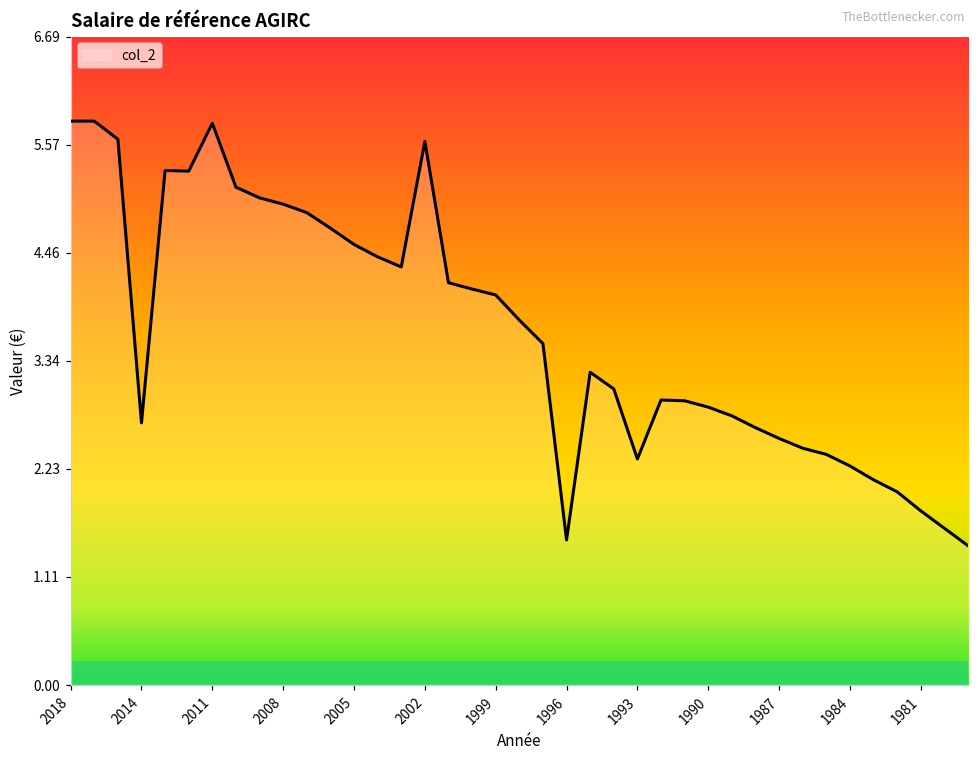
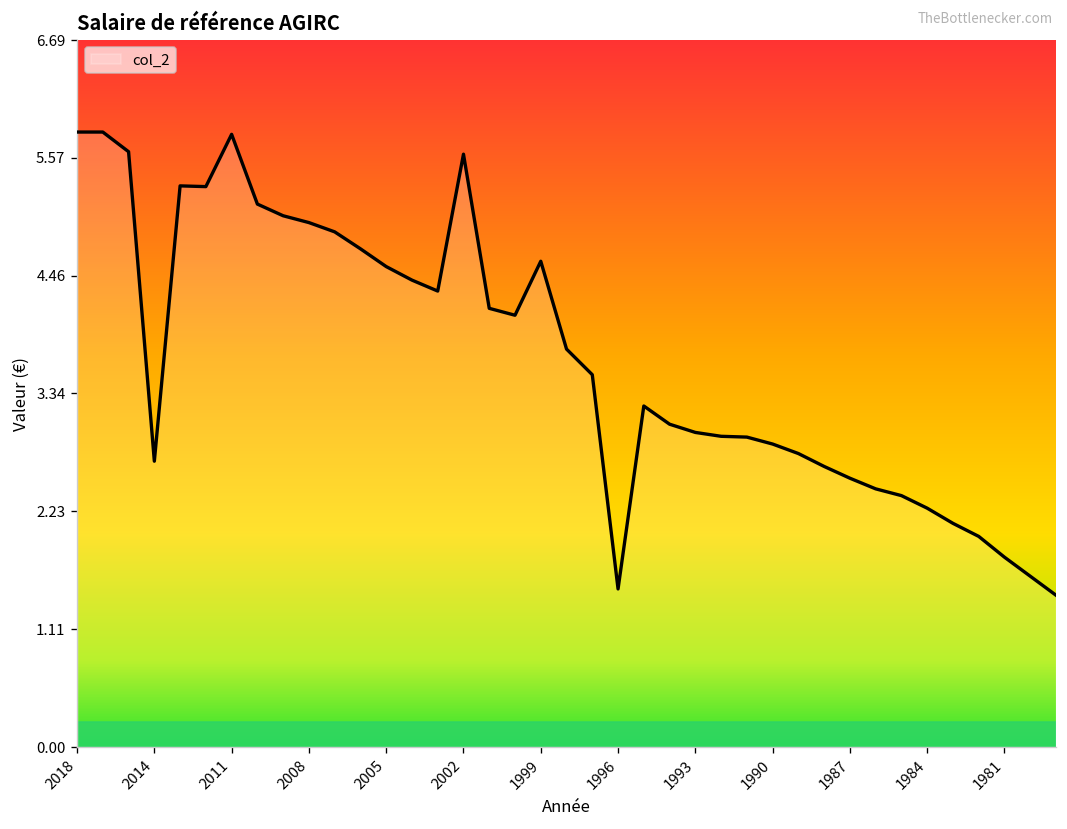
1999: 4.0 -> 4.6
1993: 2.3 -> 3.0
